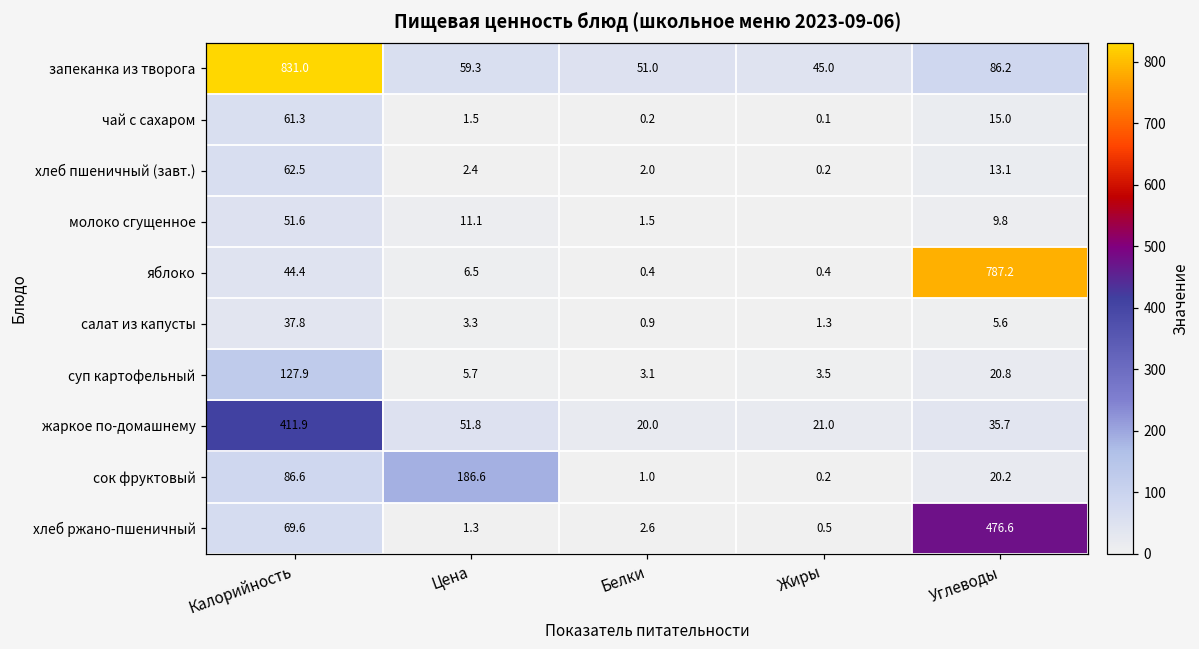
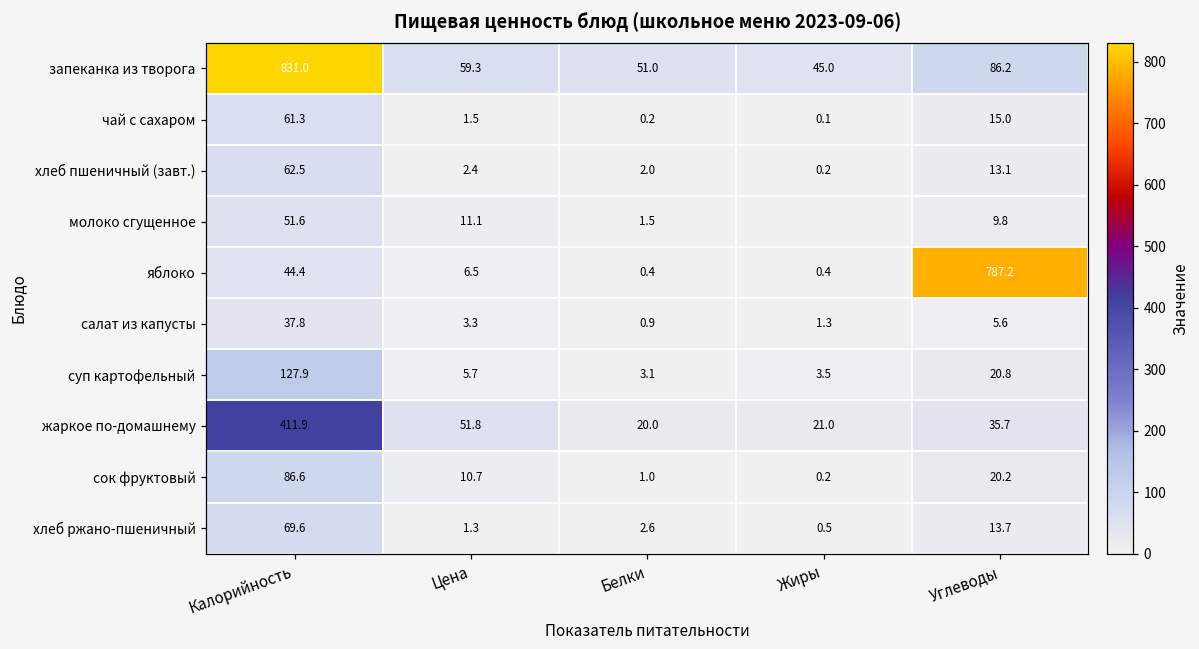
сок фруктовый, Цена: 186.6 -> 10.7
хлеб ржано-пшеничный, Углеводы: 476.6 -> 13.7
